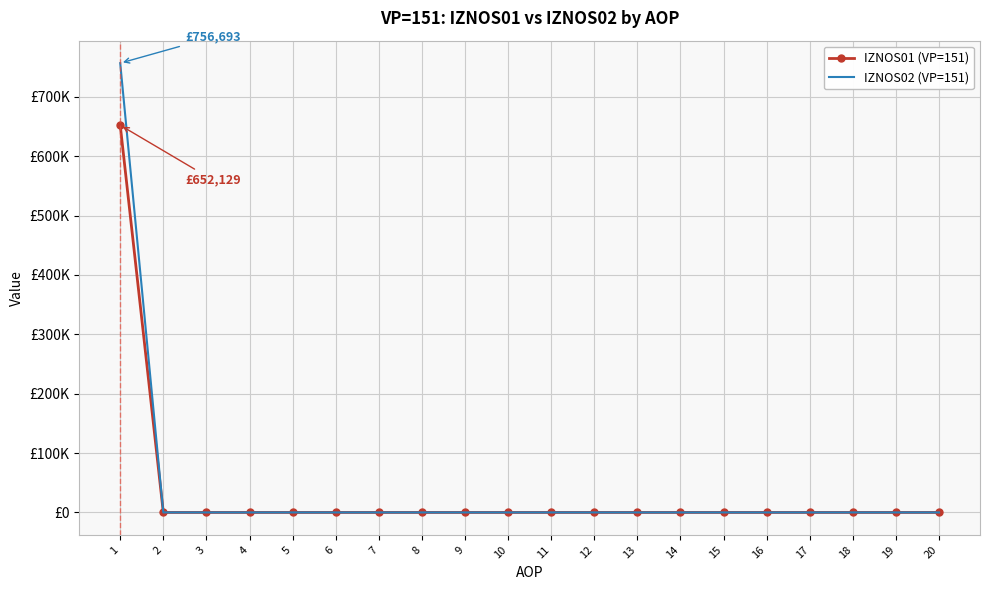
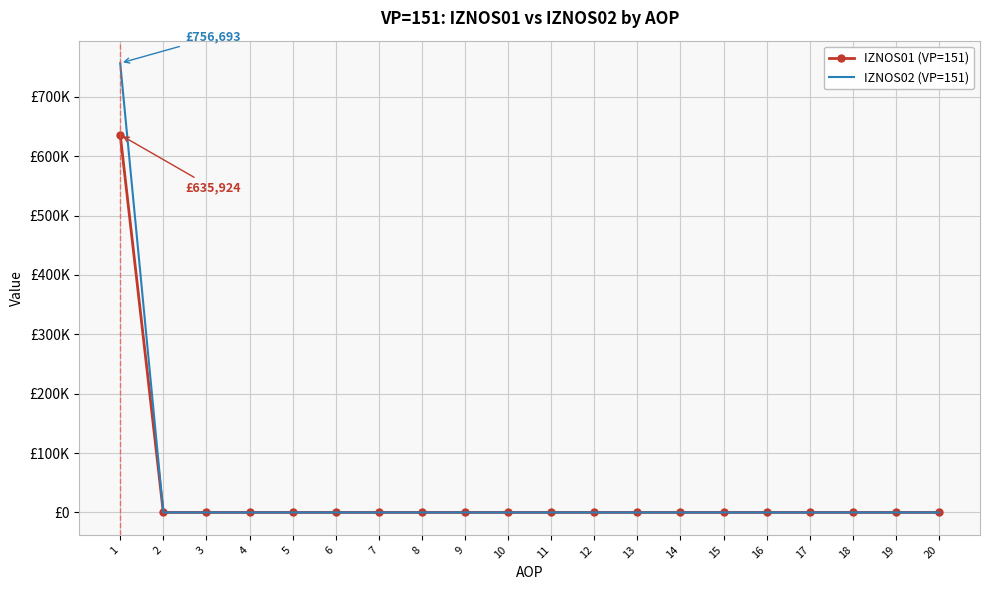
IZNOS01 (VP=151), 1: £652,129 -> £635,924
